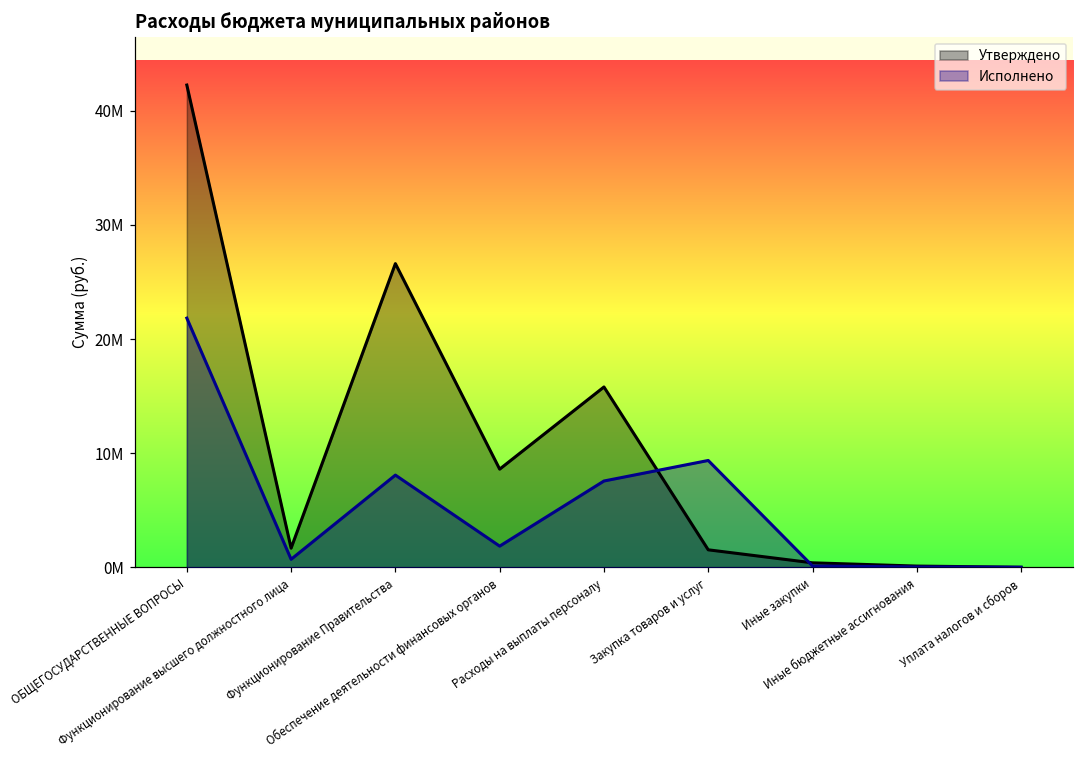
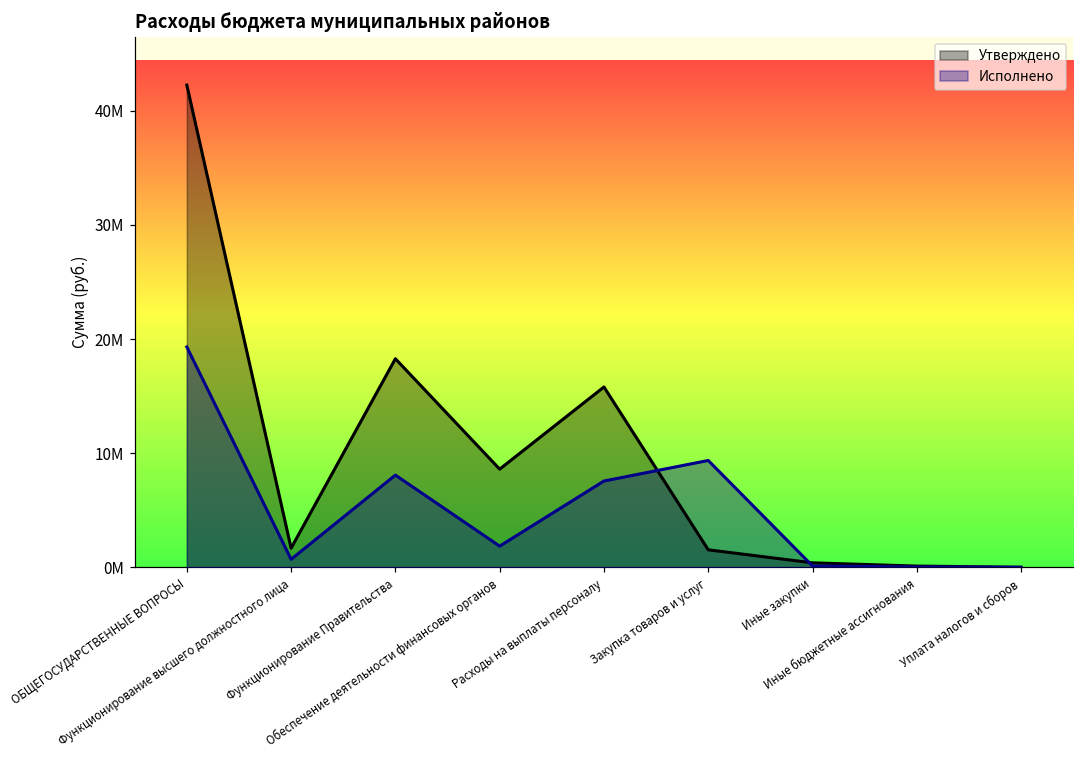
Исполнено, ОБЩЕГОСУДАРСТВЕННЫЕ ВОПРОСЫ: 21800000 -> 19300000
Утверждено, Функционирование Правительства: 26600000 -> 18300000
